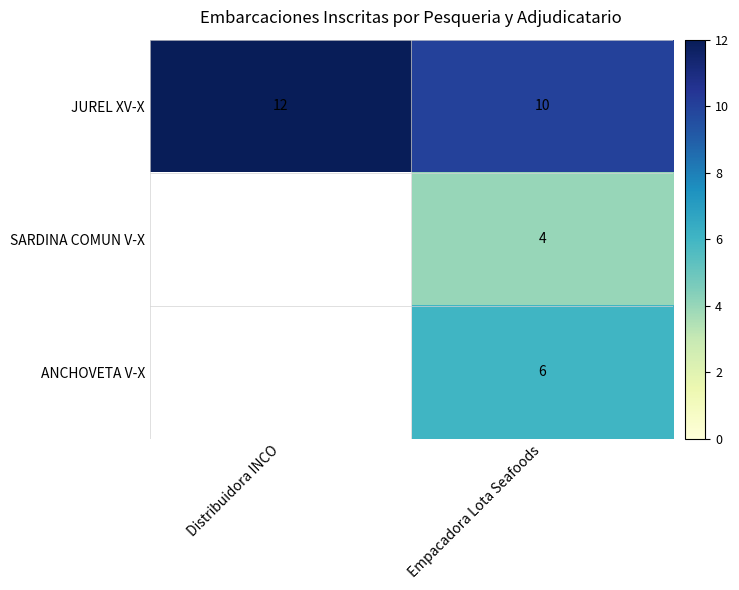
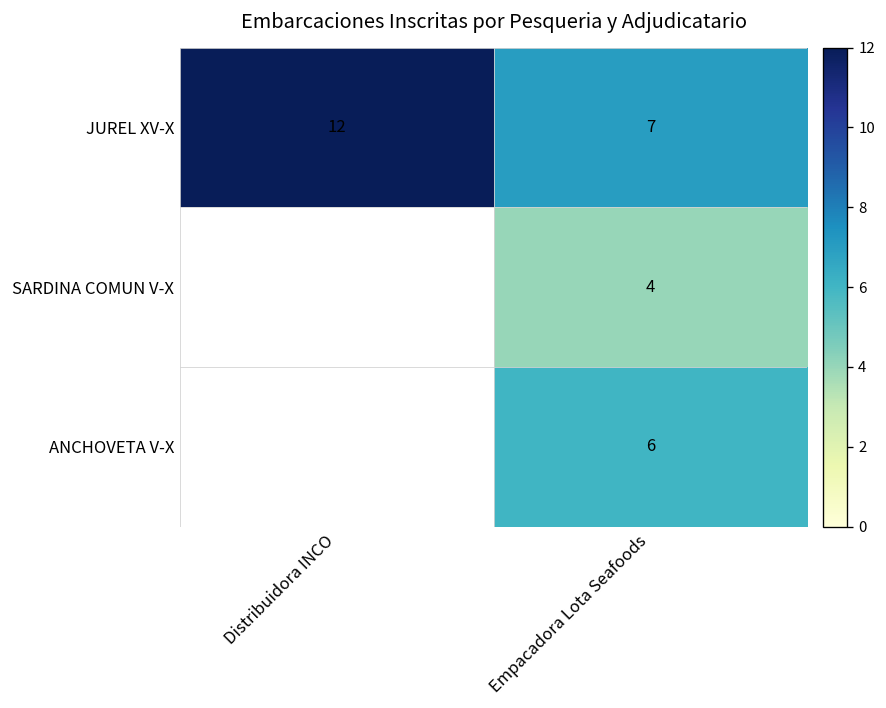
JUREL XV-X, Empacadora Lota Seafoods: 10 -> 7
